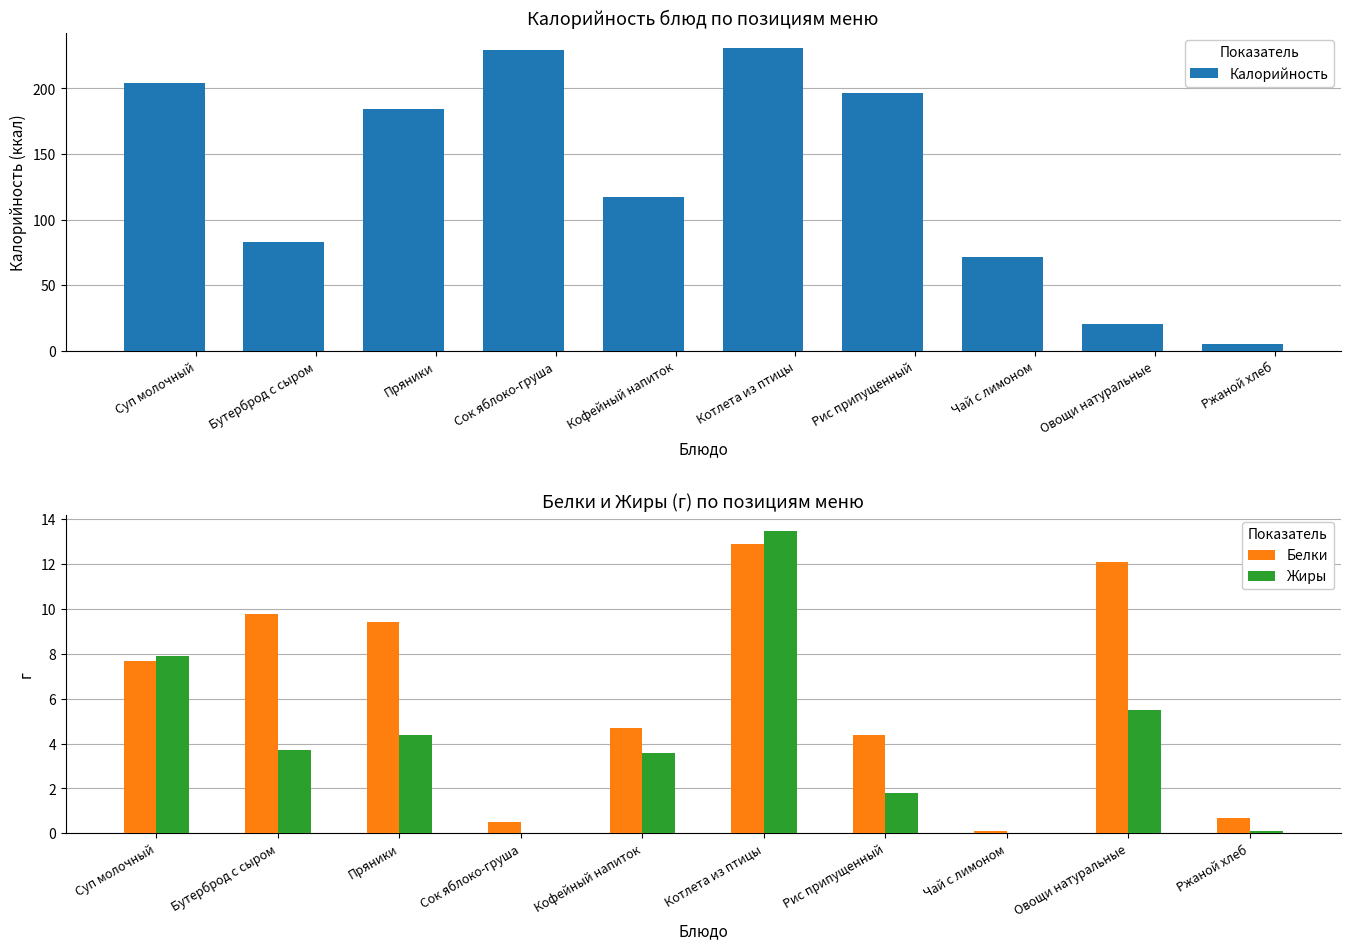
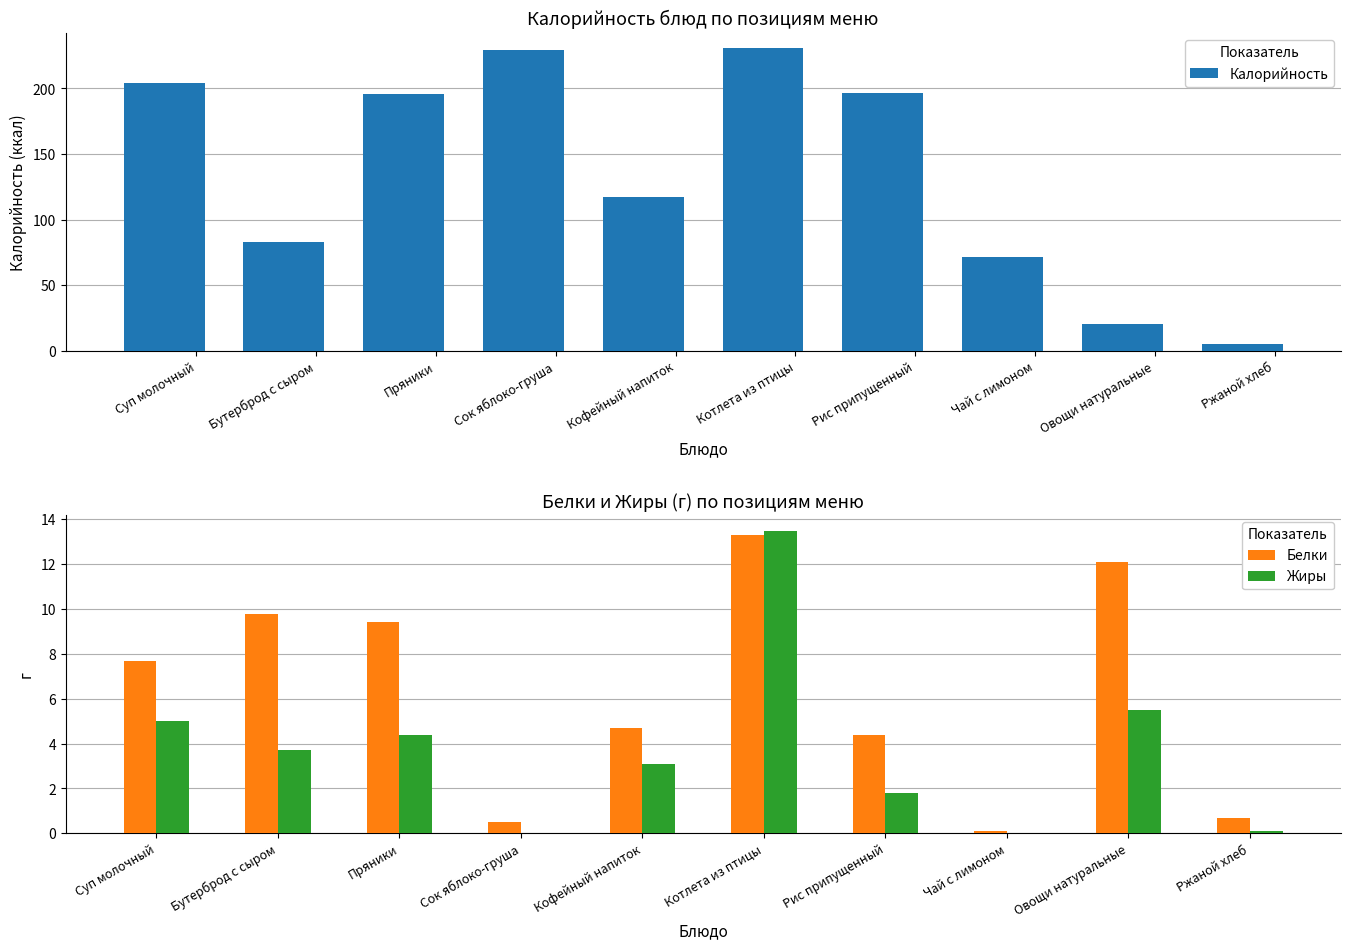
Калорийность блюд по позициям меню, Пряники: 184 -> 196
Белки и Жиры (г) по позициям меню, Жиры, Суп молочный: 7.9 -> 5.0
Белки и Жиры (г) по позициям меню, Жиры, Кофейный напиток: 3.6 -> 3.1
Белки и Жиры (г) по позициям меню, Белки, Котлета из птицы: 12.9 -> 13.3
